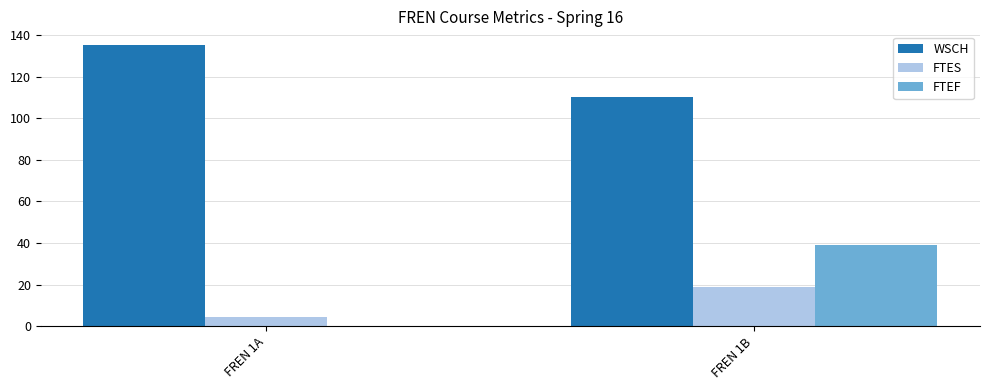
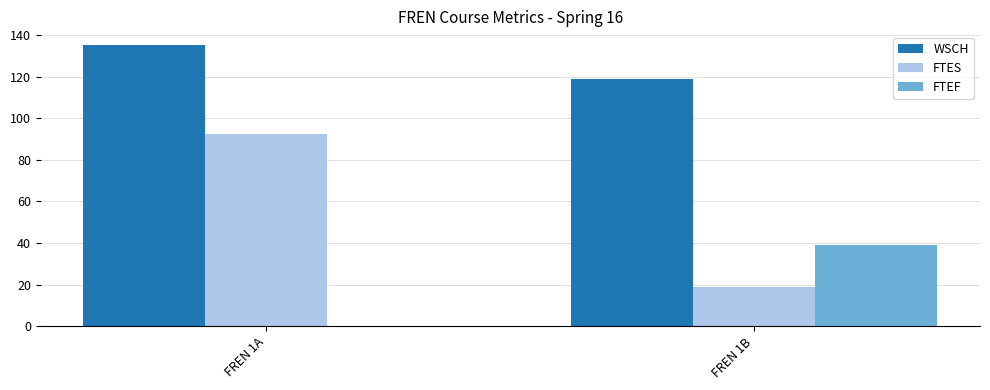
FTES, FREN 1A: 5 -> 92
WSCH, FREN 1B: 110 -> 119
